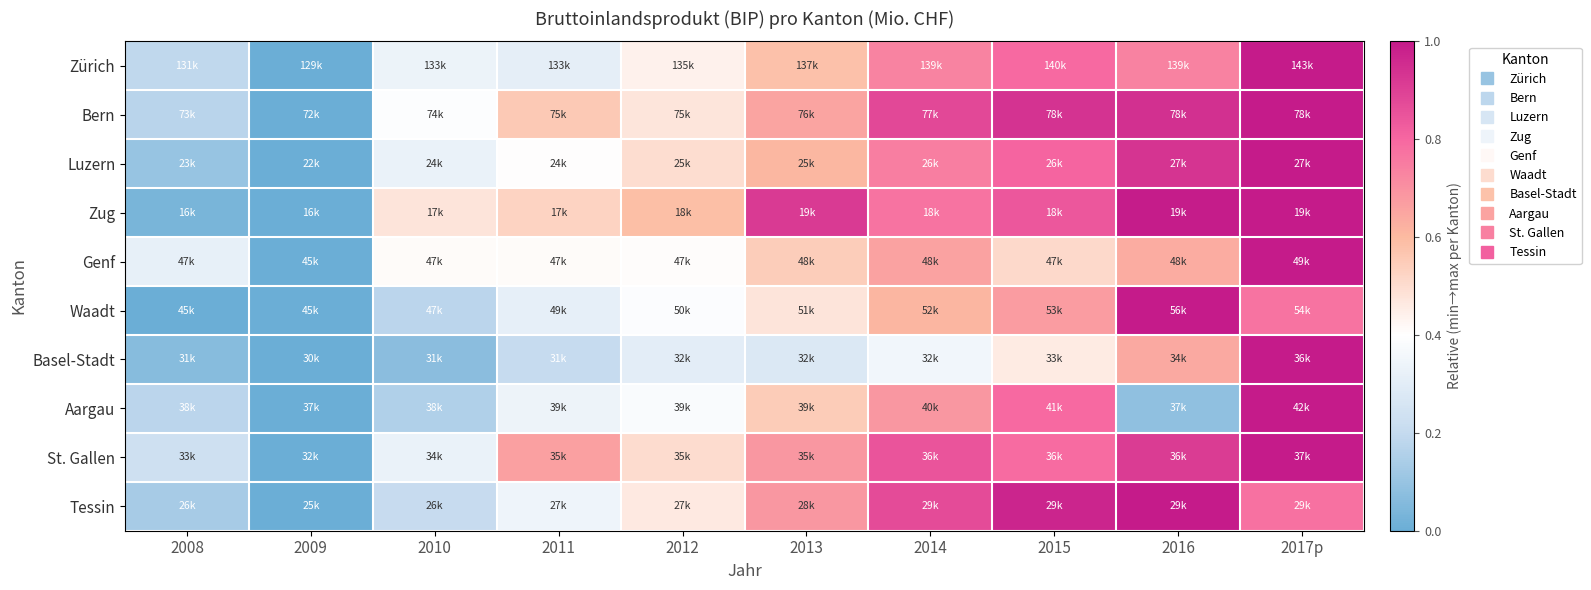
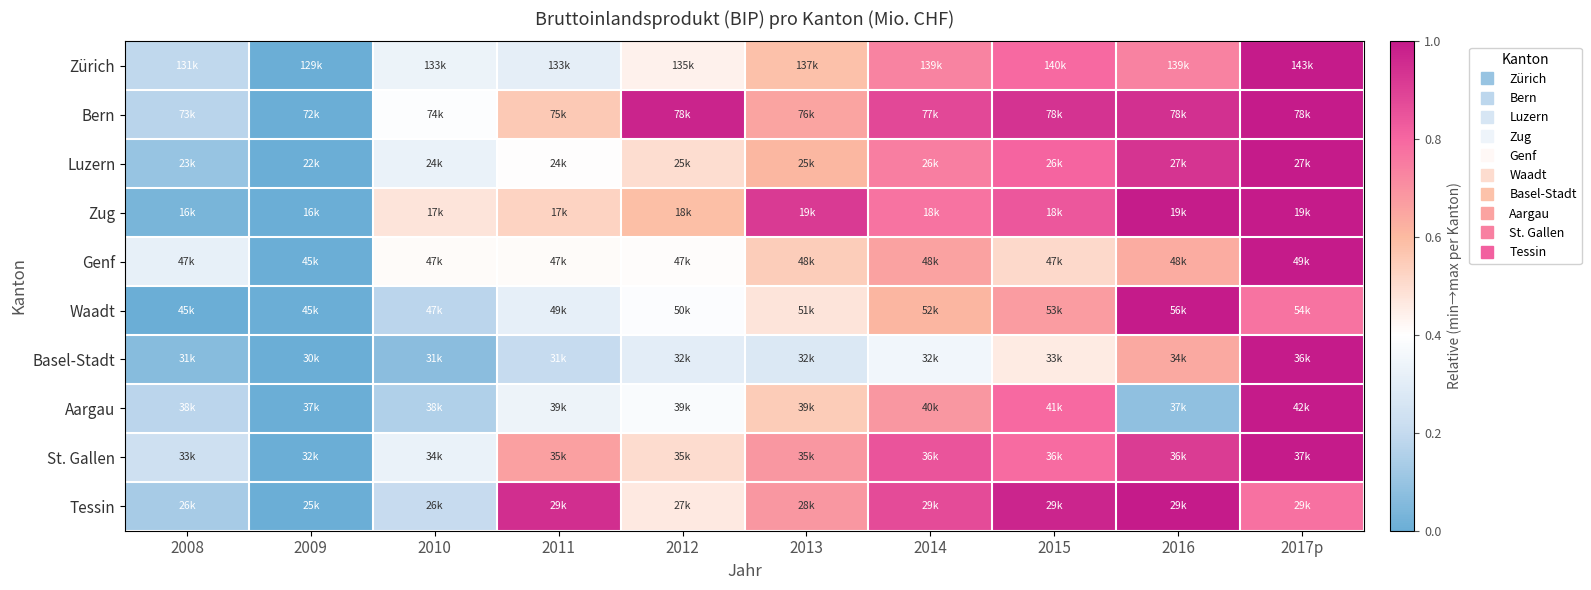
Bern, 2012: 75k -> 78k
Tessin, 2011: 27k -> 29k
